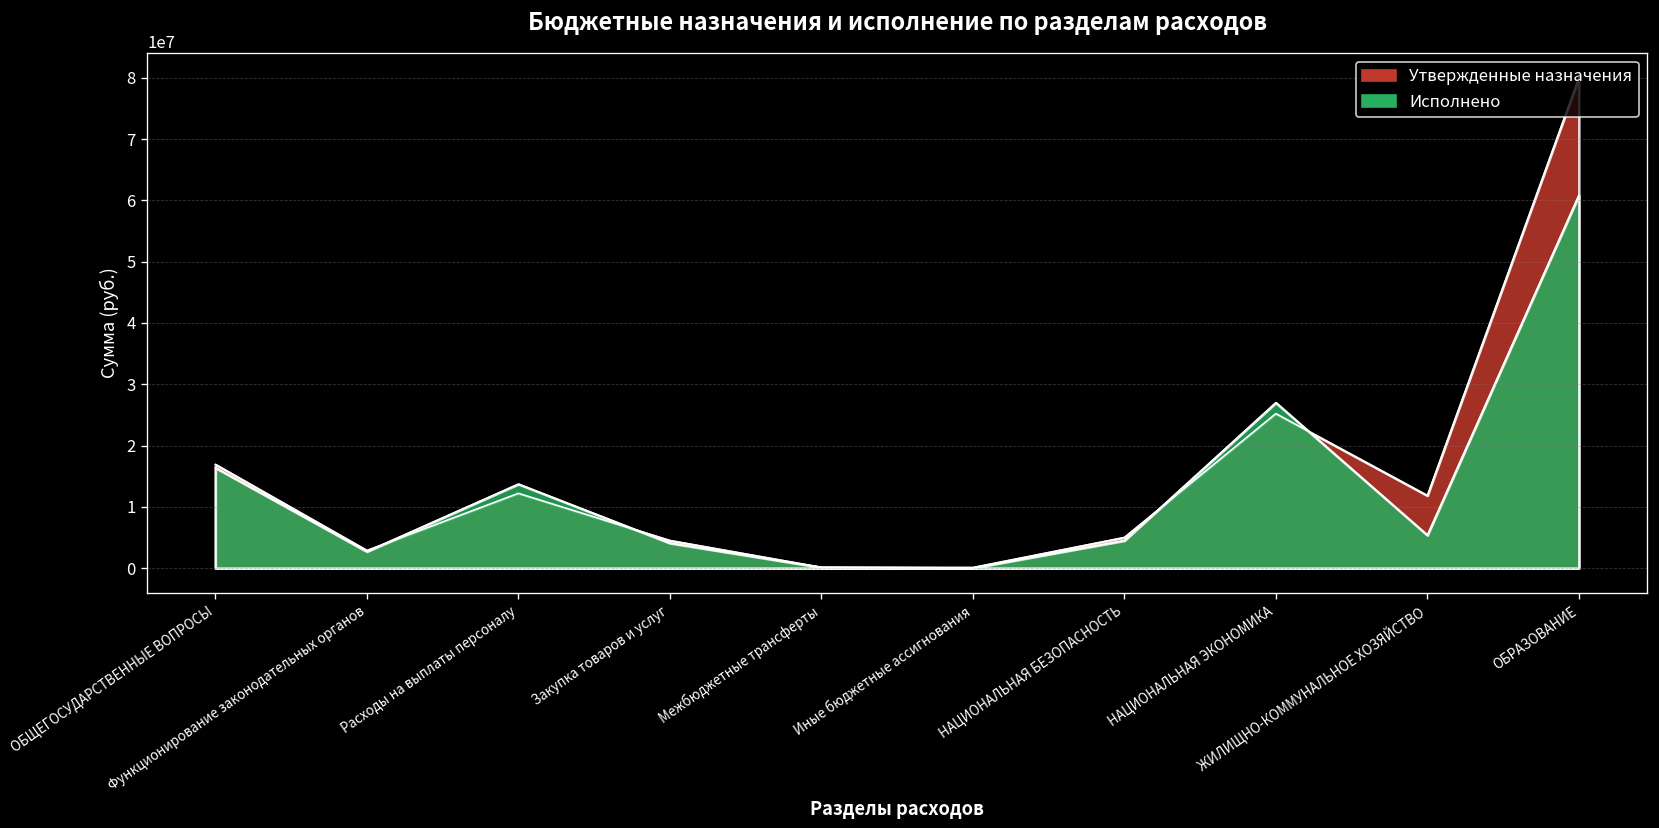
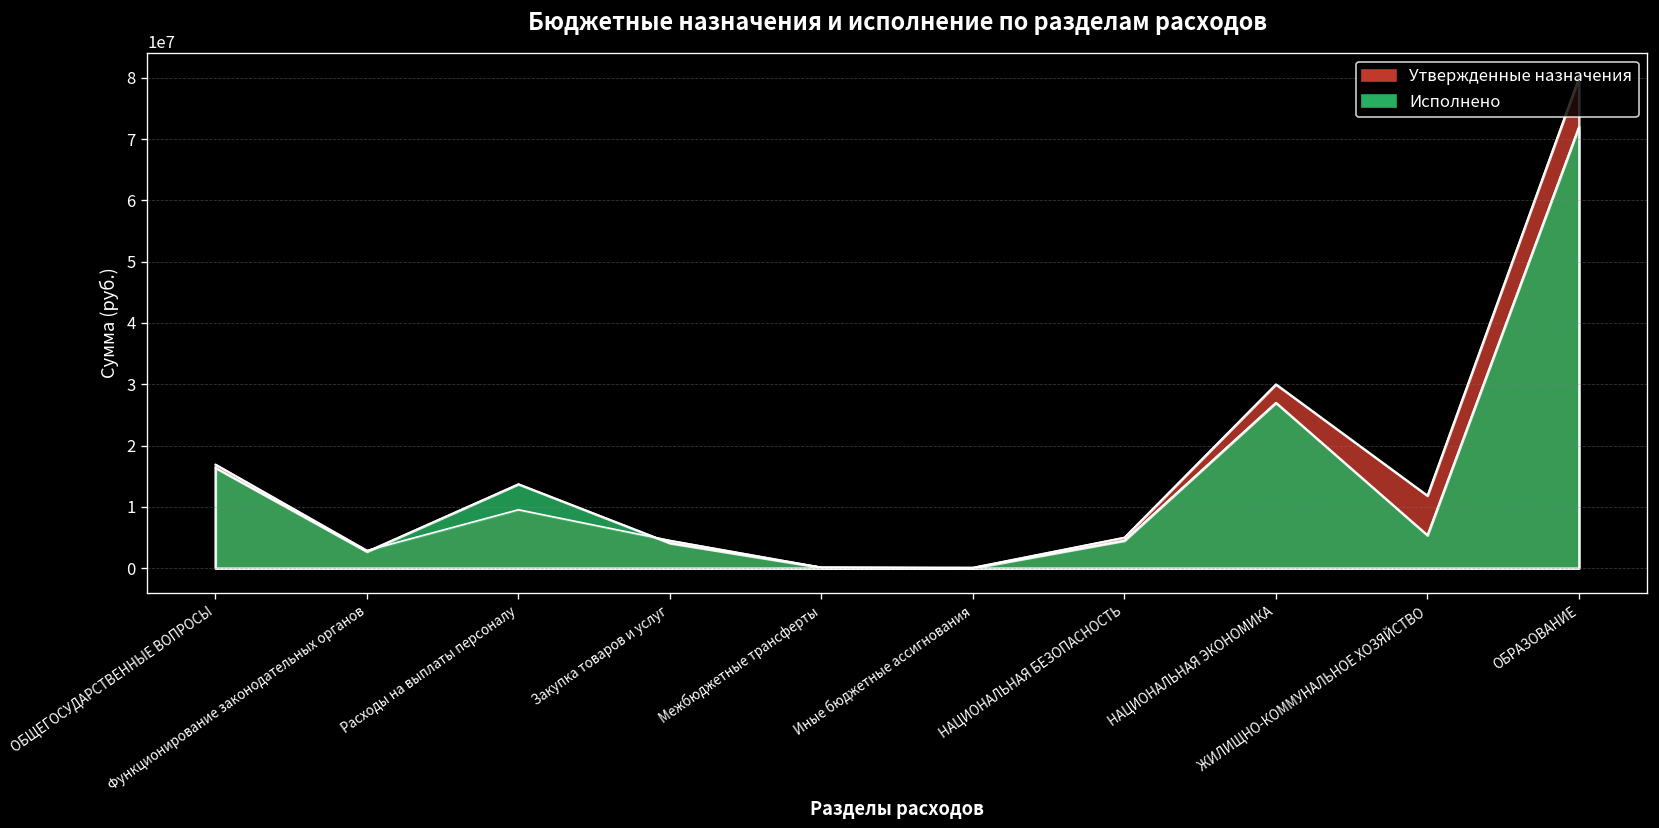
Утвержденные назначения, Расходы на выплаты персоналу: 12000000 -> 10000000
Утвержденные назначения, НАЦИОНАЛЬНАЯ ЭКОНОМИКА: 25000000 -> 30000000
Исполнено, ОБРАЗОВАНИЕ: 61000000 -> 72000000
